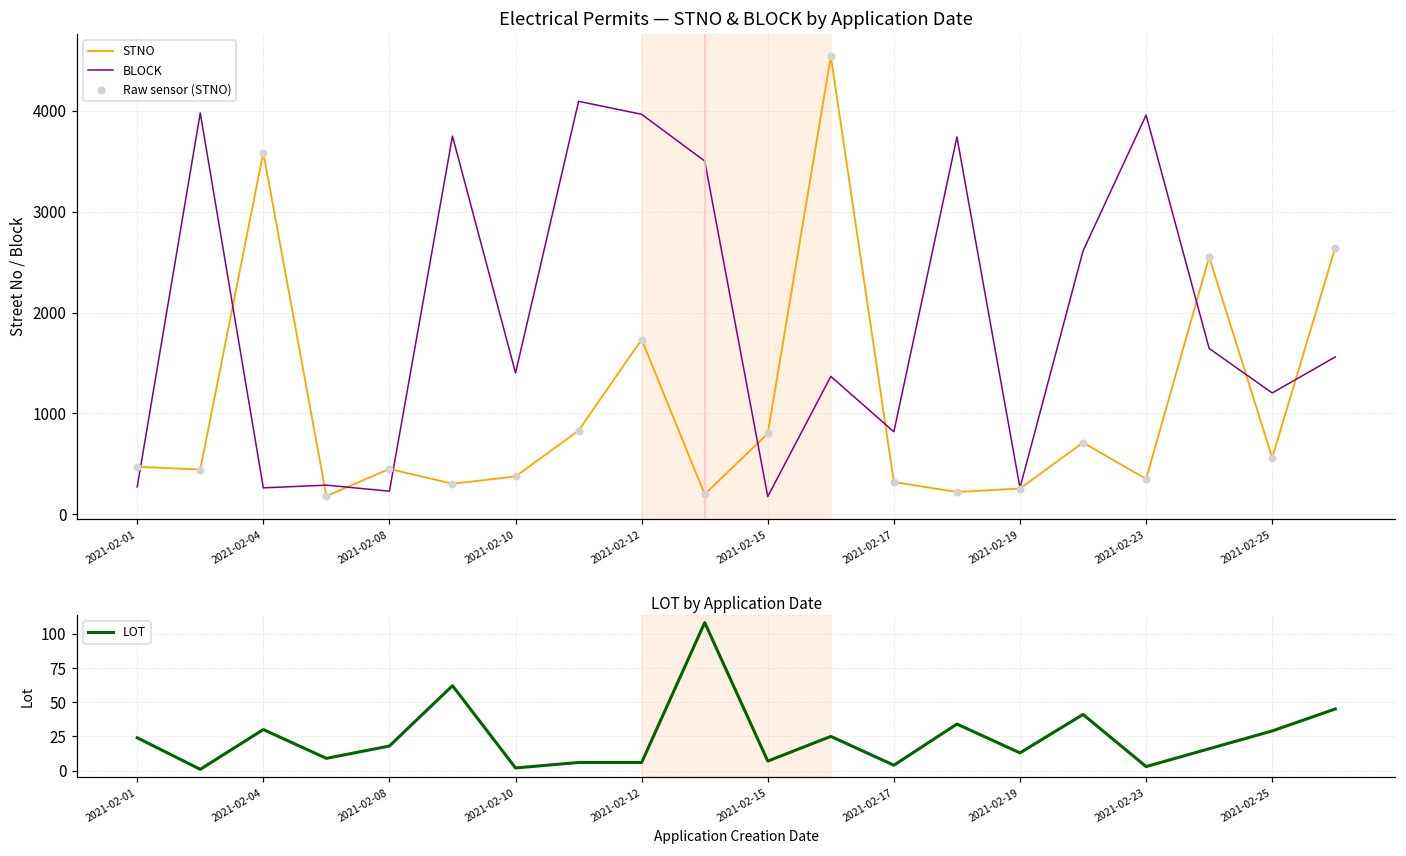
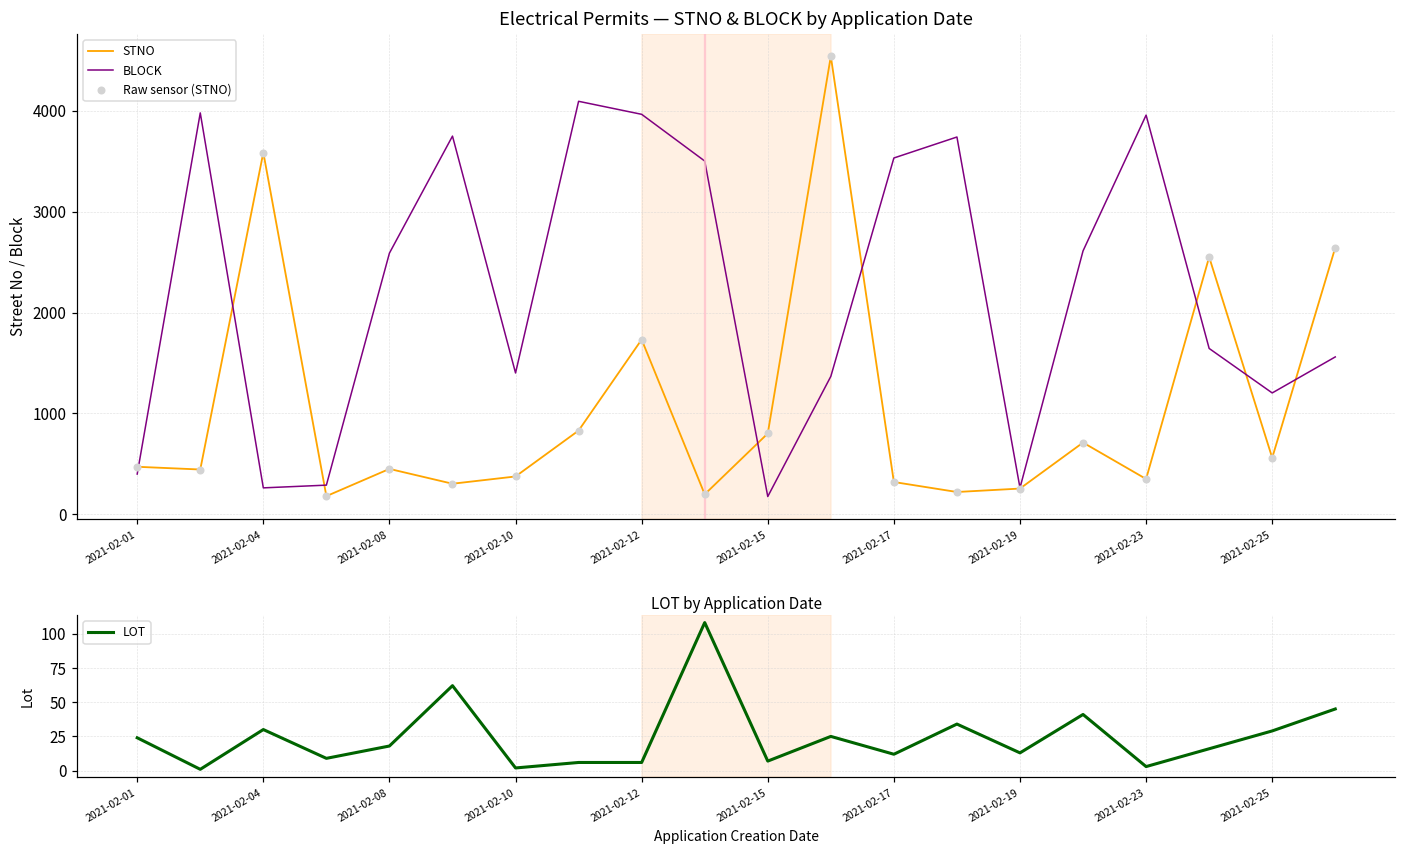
Electrical Permits — STNO & BLOCK by Application Date, BLOCK, 2021-02-01: 300 -> 400
Electrical Permits — STNO & BLOCK by Application Date, BLOCK, 2021-02-08: 200 -> 2600
Electrical Permits — STNO & BLOCK by Application Date, BLOCK, 2021-02-17: 800 -> 3500
LOT by Application Date, 2021-02-17: 4 -> 12
